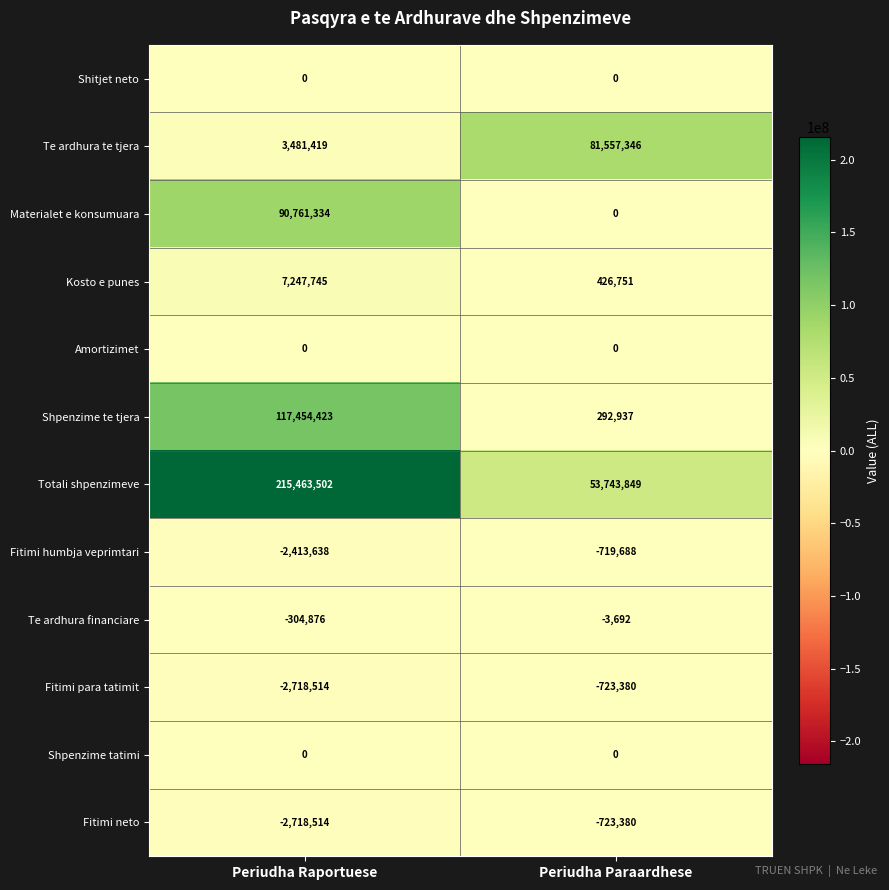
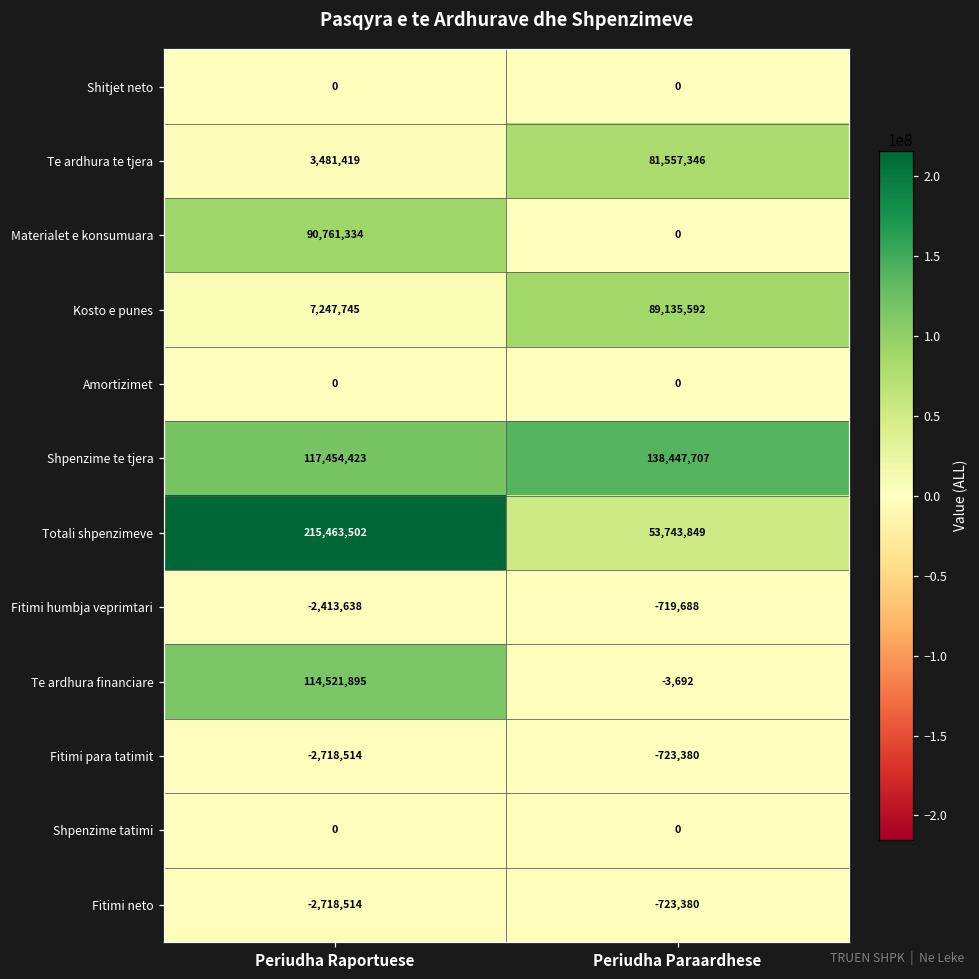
Kosto e punes, Periudha Paraardhese: 426,751 -> 89,135,592
Shpenzime te tjera, Periudha Paraardhese: 292,937 -> 138,447,707
Te ardhura financiare, Periudha Raportuese: -304,876 -> 114,521,895
